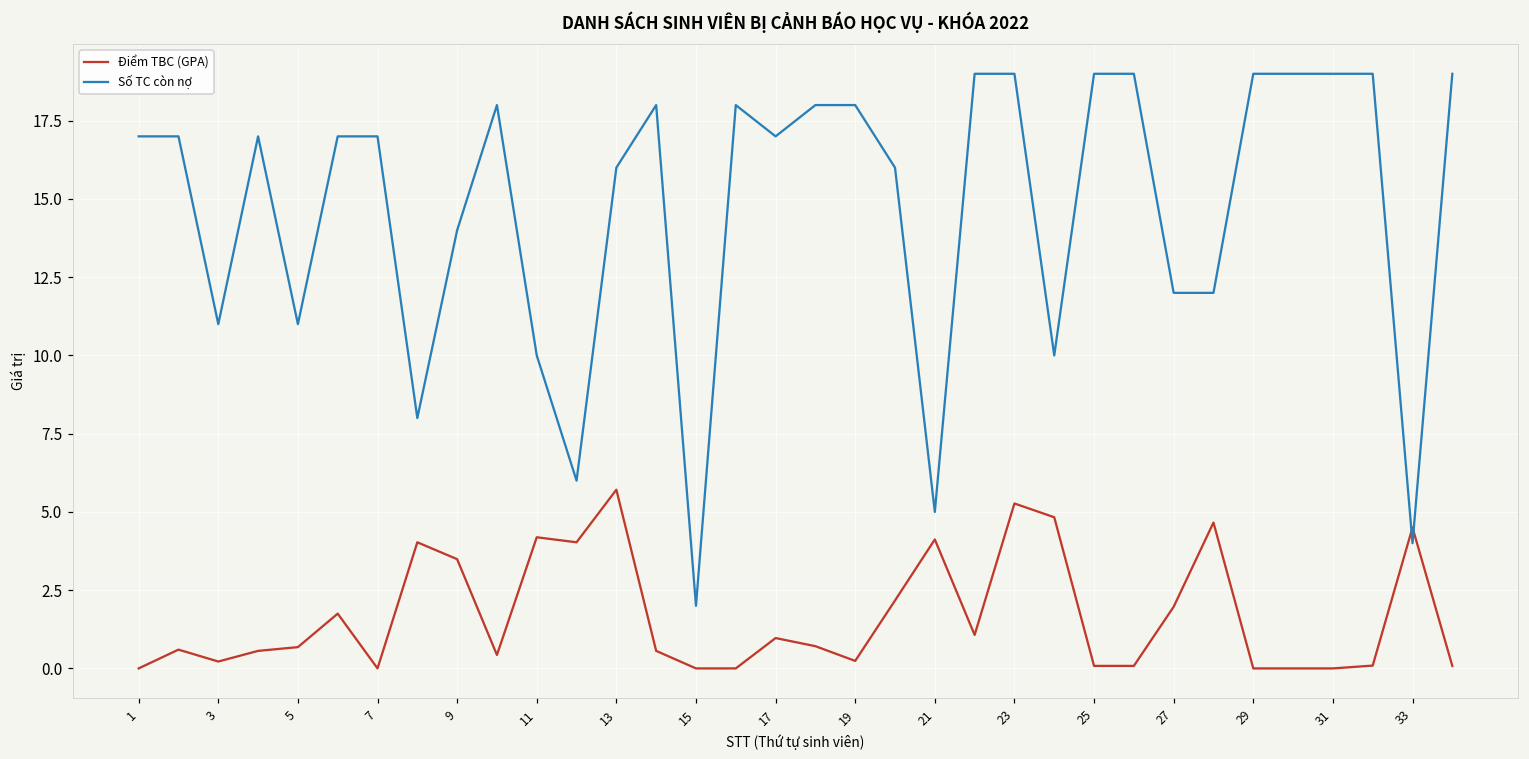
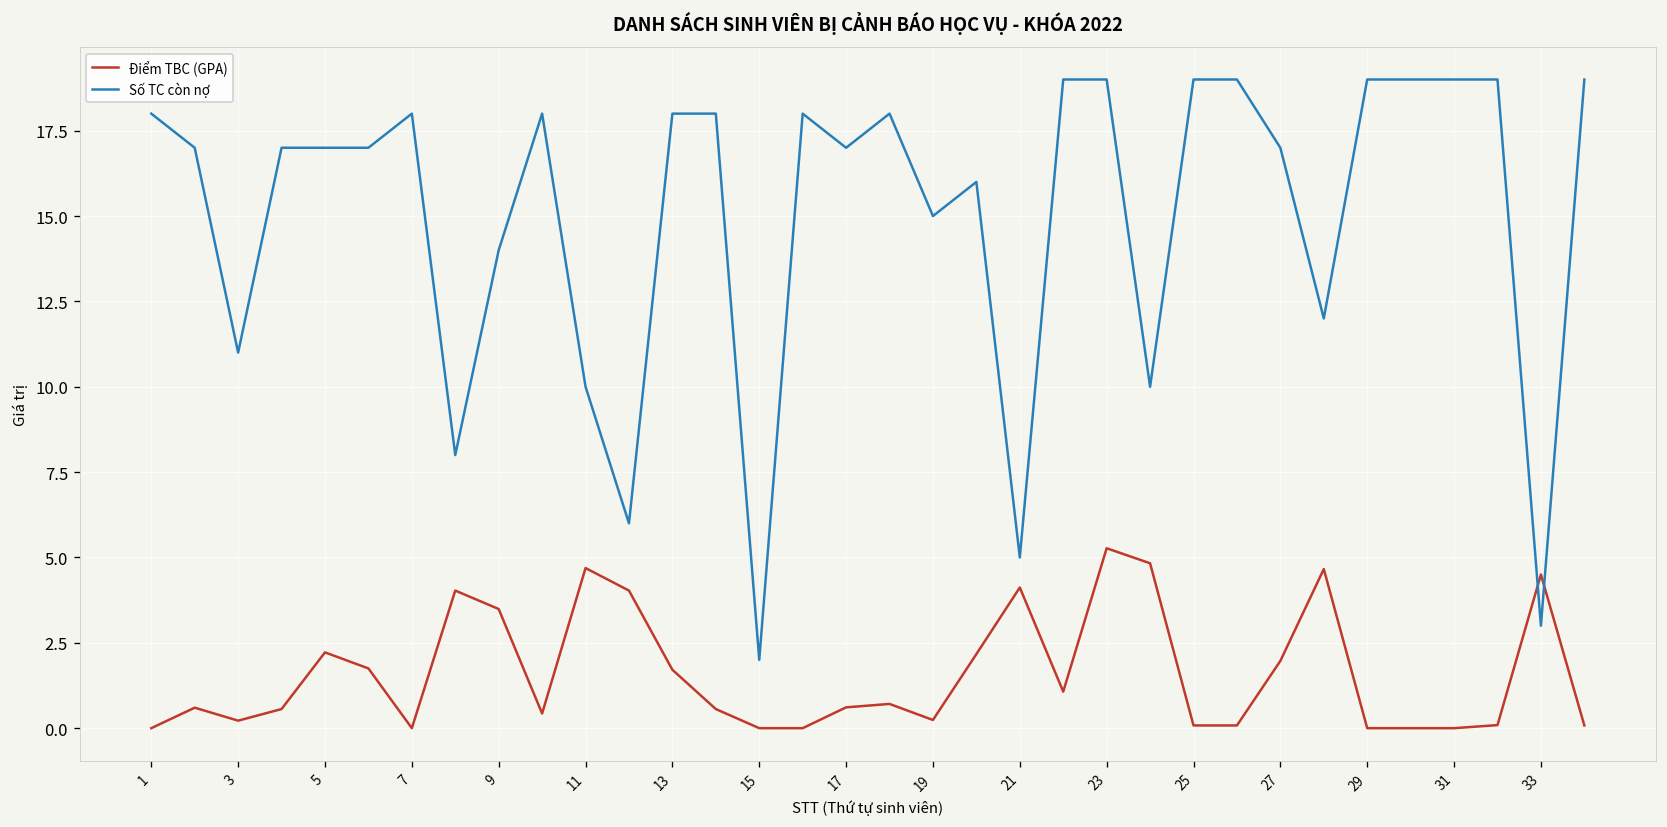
Số TC còn nợ, 1: 17 -> 18
Điểm TBC (GPA), 5: 0.7 -> 2.2
Số TC còn nợ, 5: 11 -> 17
Số TC còn nợ, 7: 17 -> 18
Điểm TBC (GPA), 11: 4.2 -> 4.7
Điểm TBC (GPA), 13: 5.7 -> 1.7
Số TC còn nợ, 13: 16 -> 18
Điểm TBC (GPA), 17: 1.0 -> 0.6
Số TC còn nợ, 19: 18 -> 15
Số TC còn nợ, 27: 12 -> 17
Số TC còn nợ, 33: 4 -> 3
